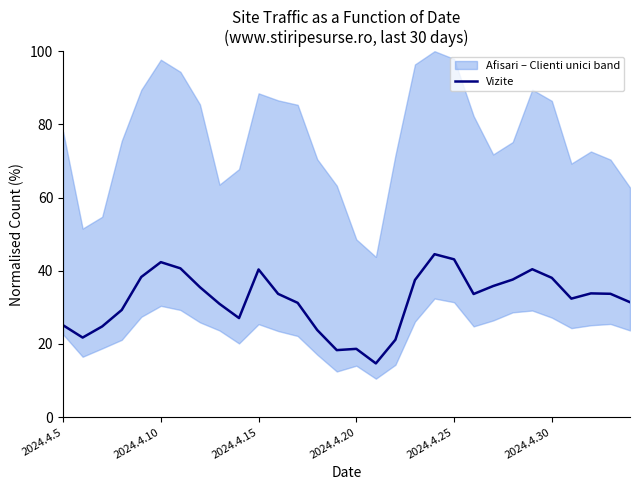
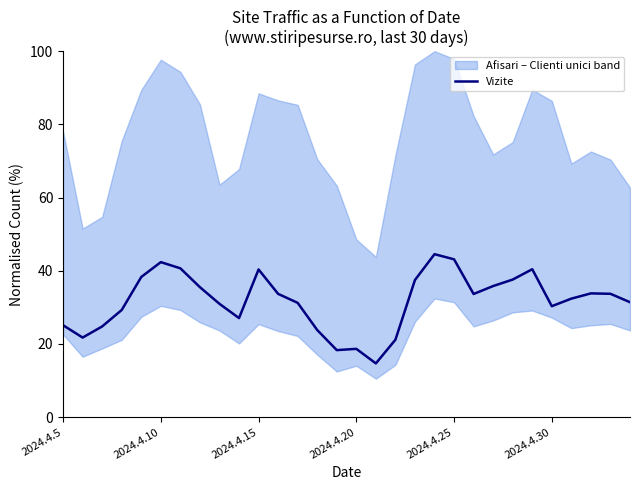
Vizite, 2024.4.30: 38 -> 30
